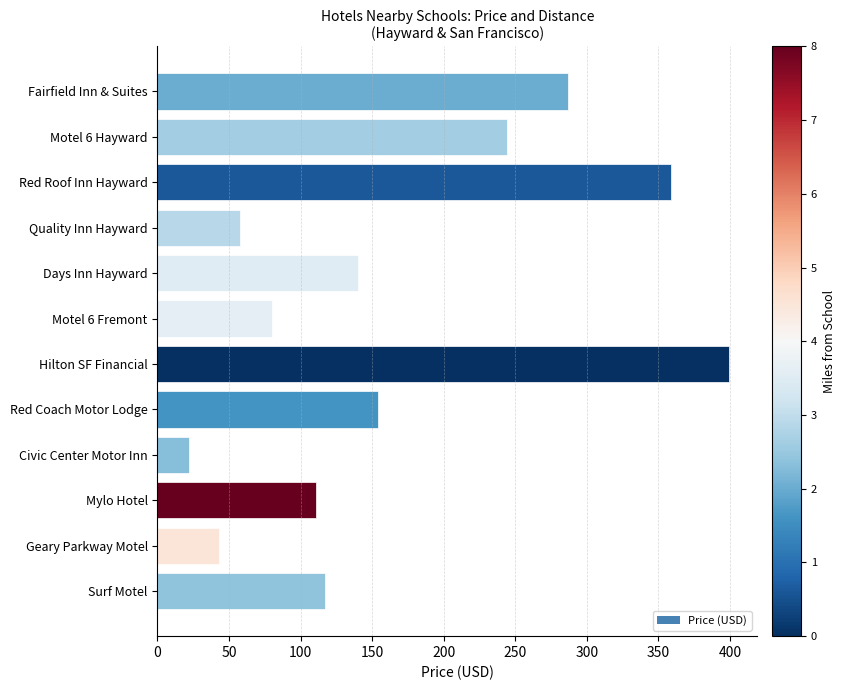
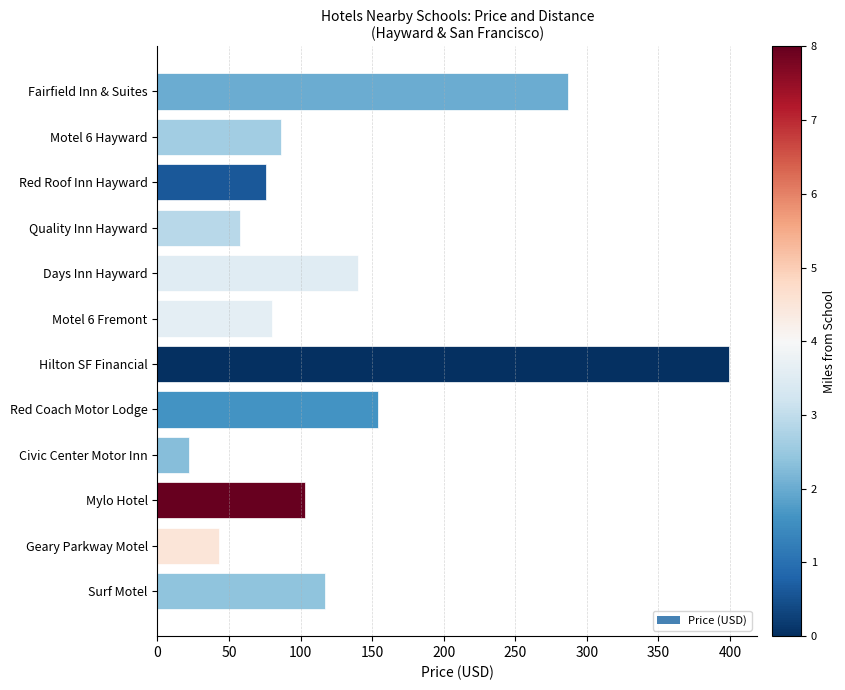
Motel 6 Hayward: 244 -> 86
Red Roof Inn Hayward: 359 -> 76
Mylo Hotel: 111 -> 103
